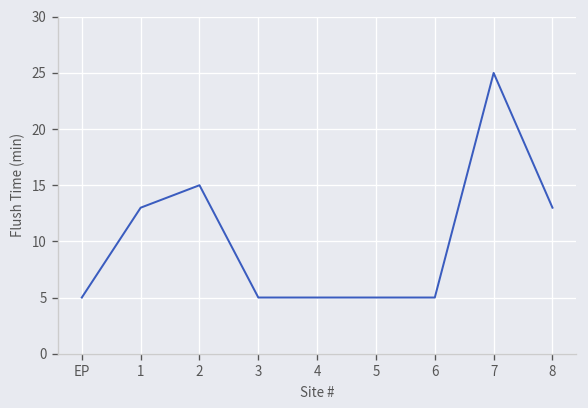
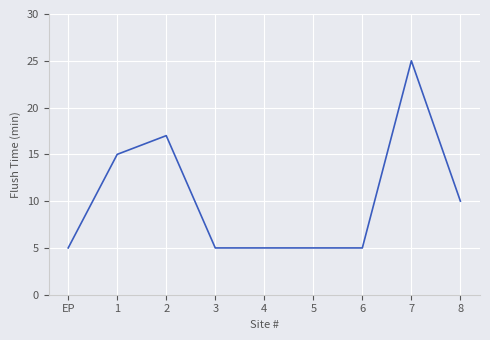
1: 13 -> 15
2: 15 -> 17
8: 13 -> 10
